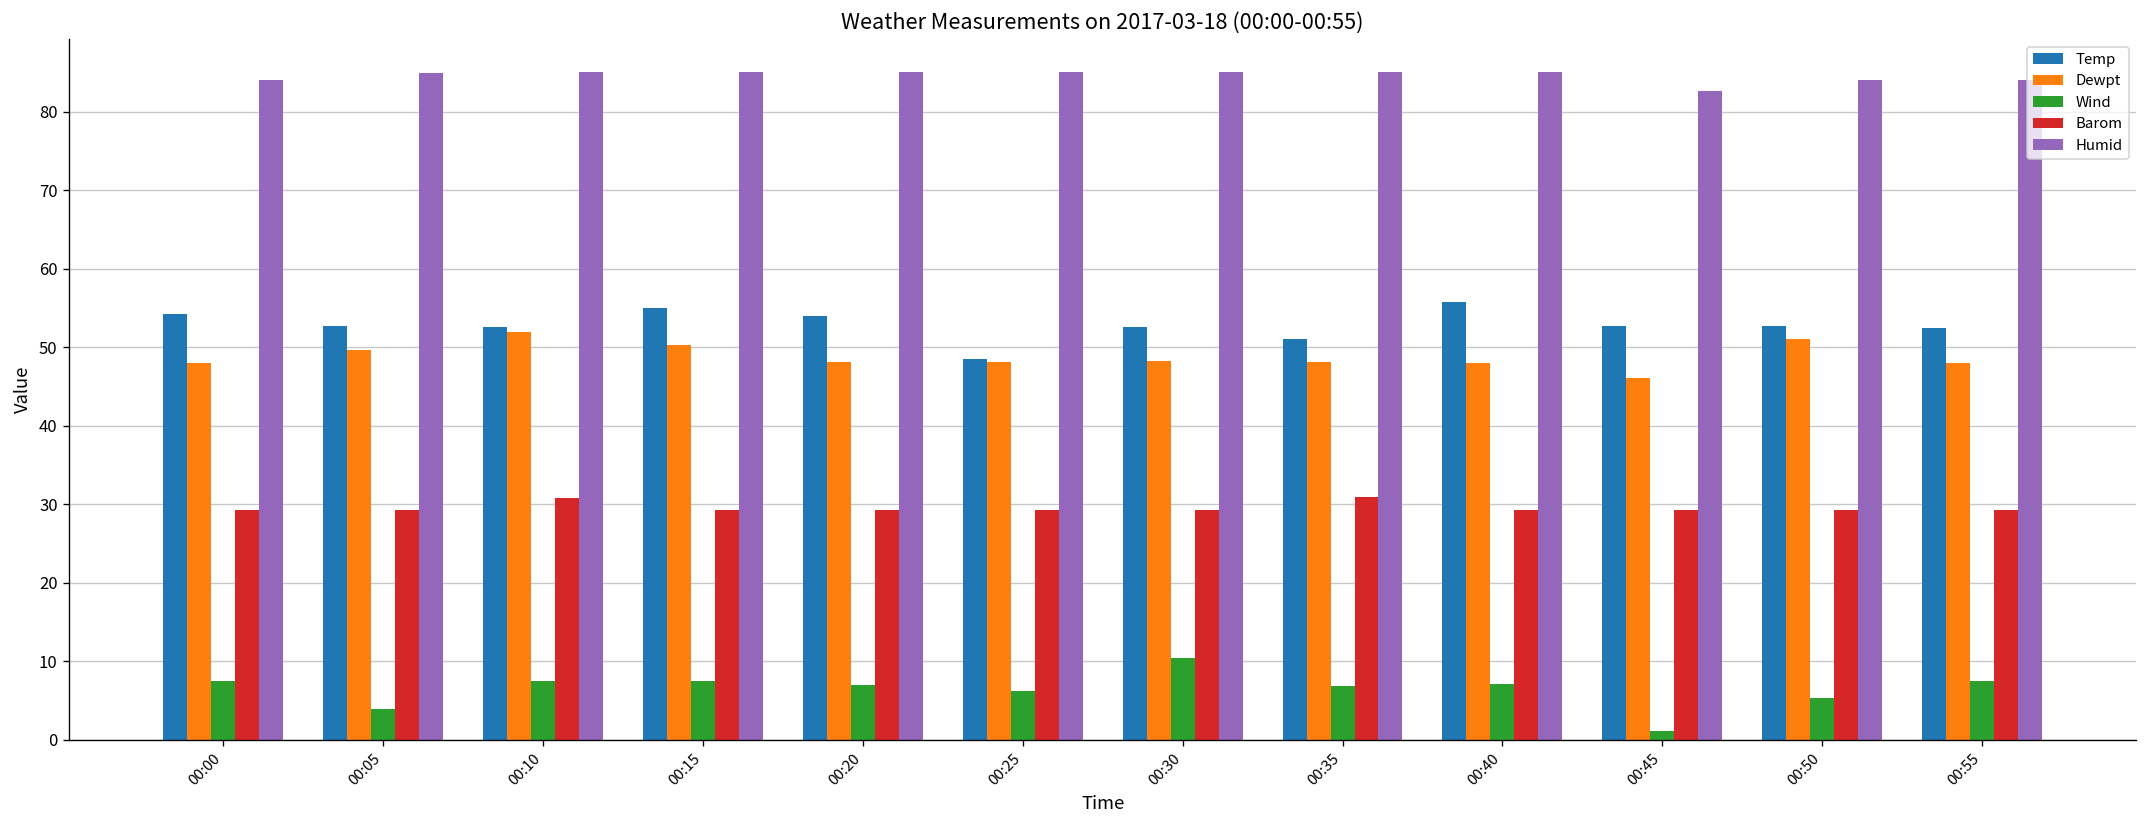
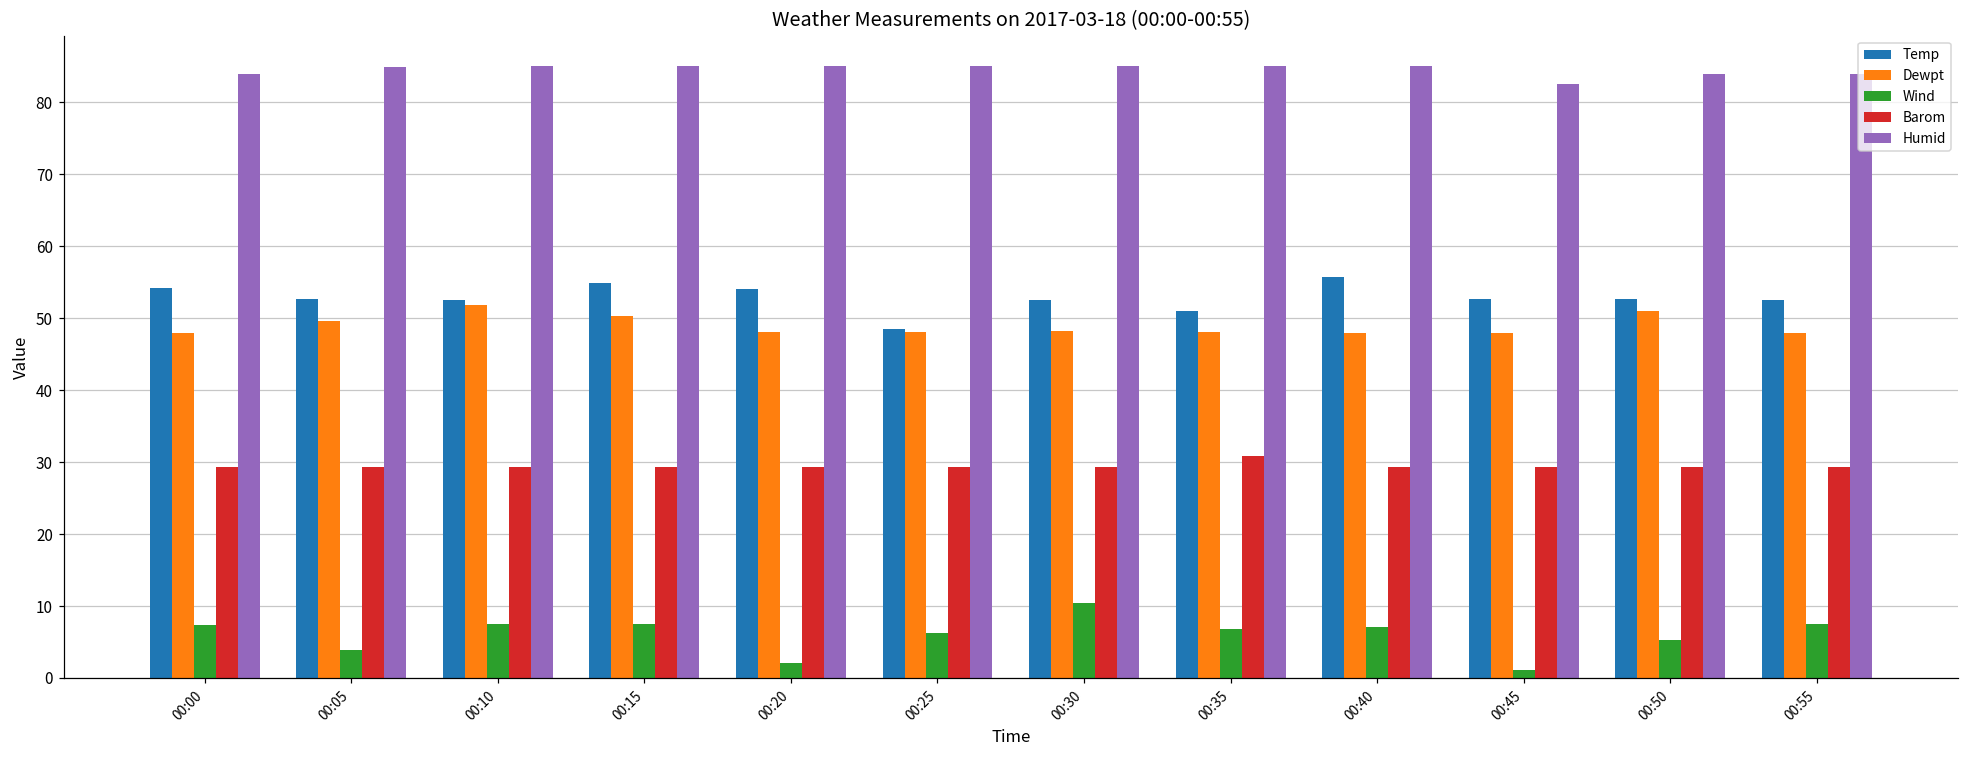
Barom, 00:10: 31 -> 29
Wind, 00:20: 7 -> 2
Dewpt, 00:45: 46 -> 48
